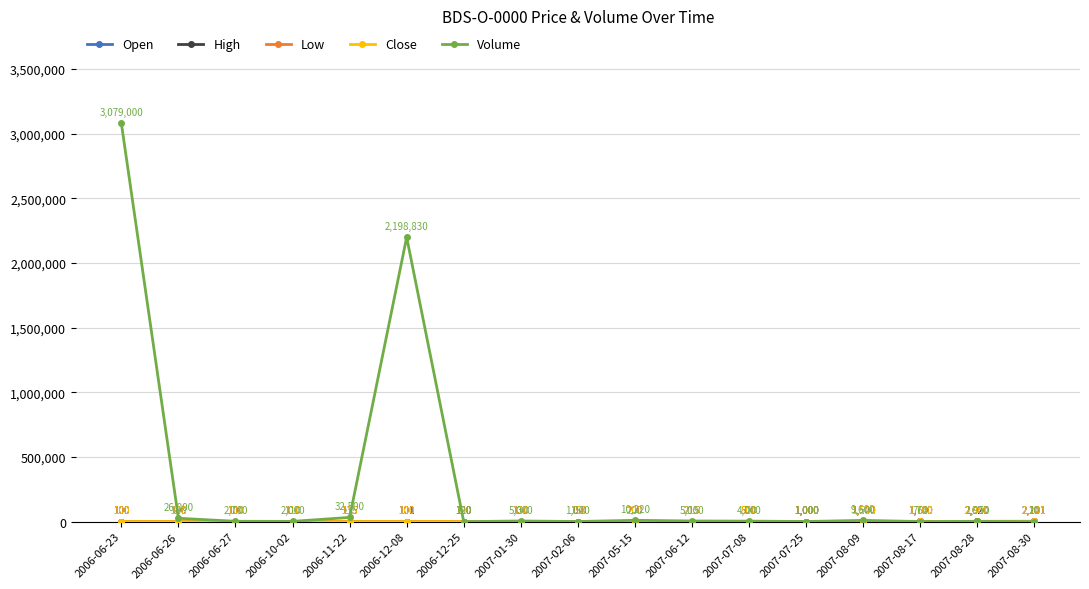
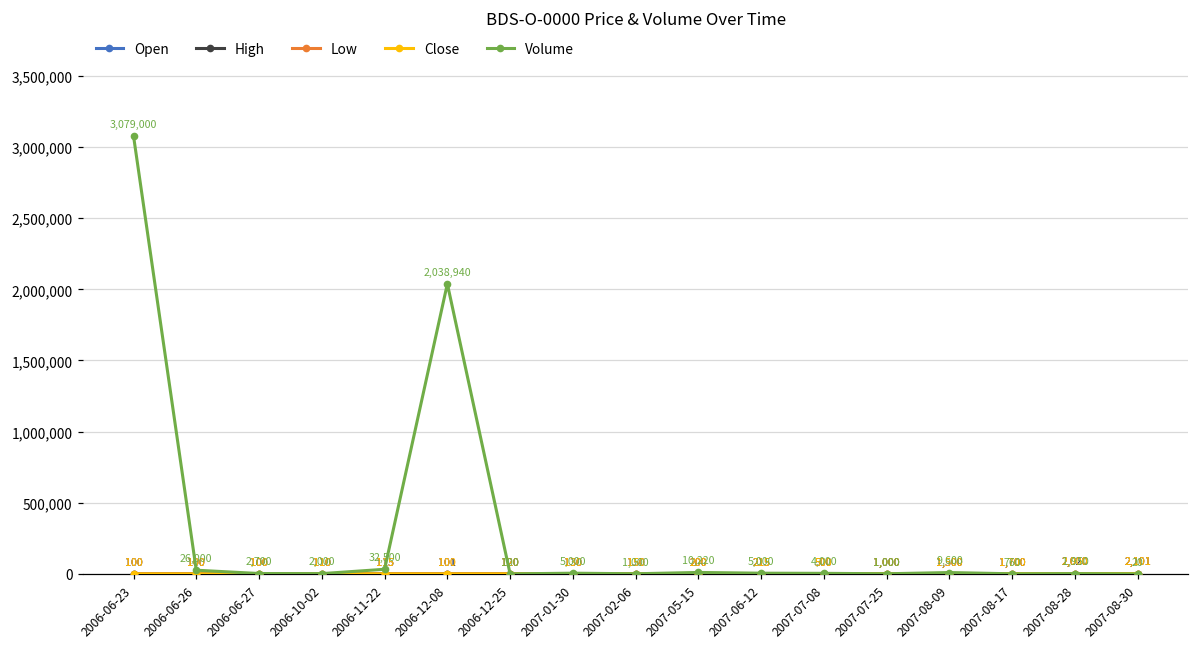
Volume, 2006-12-08: 2,198,830 -> 2,038,940
